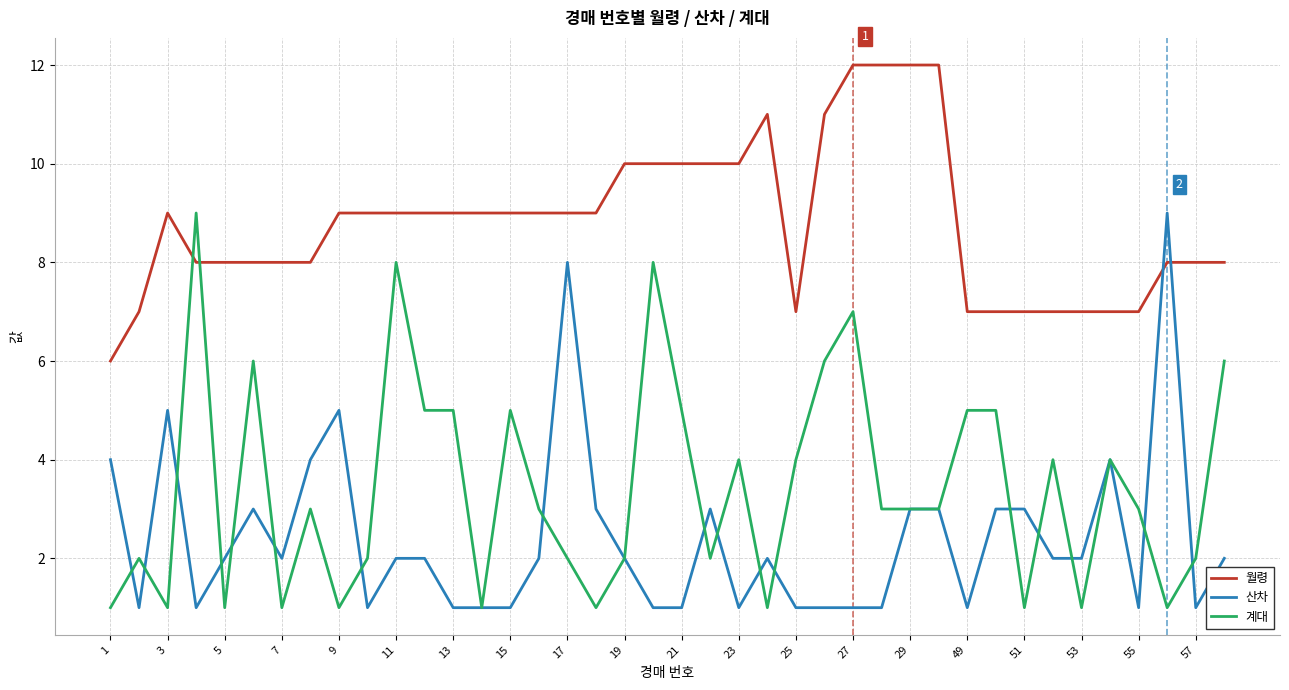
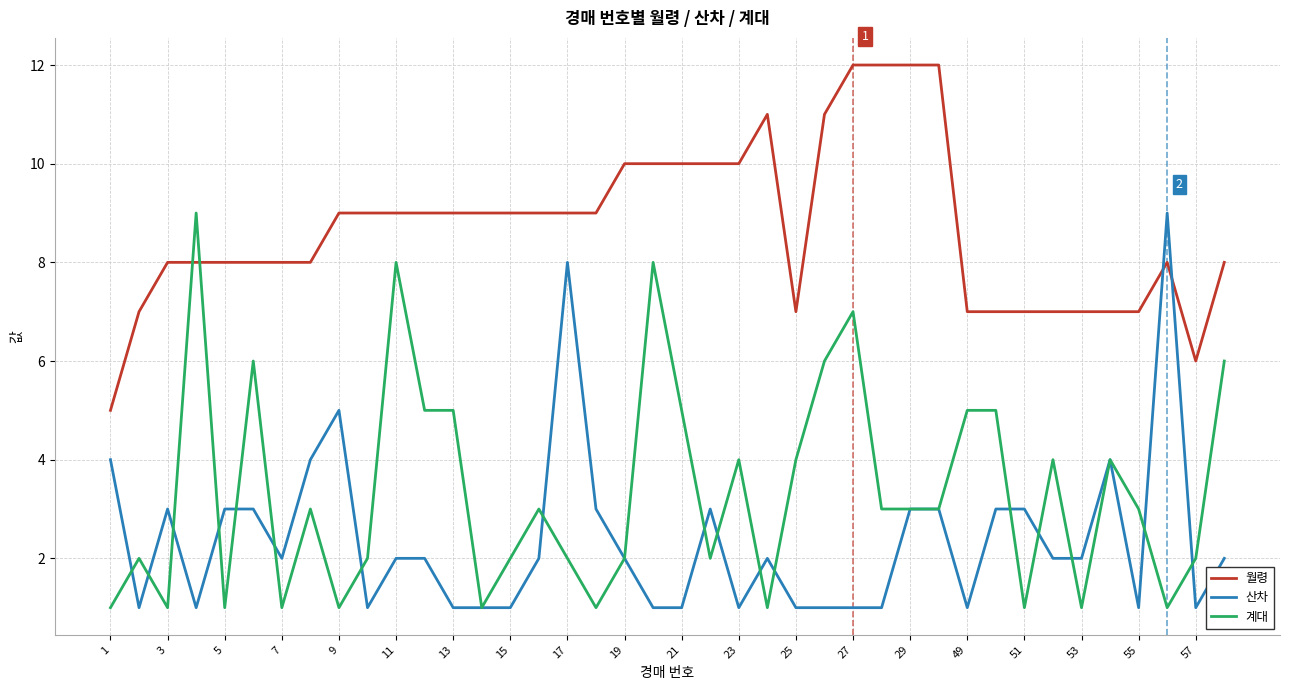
월령, 1: 6 -> 5
월령, 3: 9 -> 8
산차, 3: 5 -> 3
산차, 5: 2 -> 3
계대, 15: 5 -> 2
월령, 57: 8 -> 6
